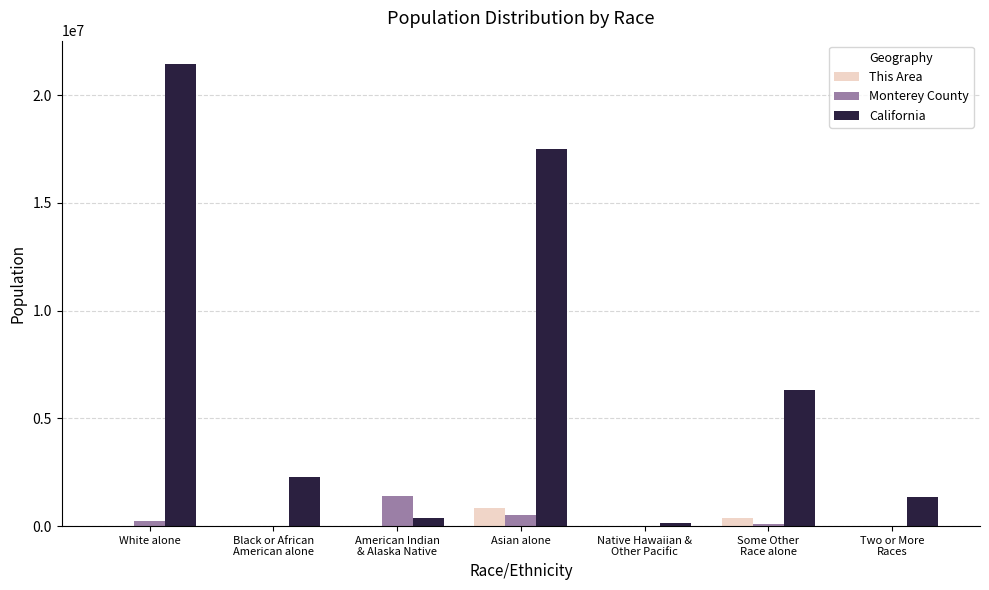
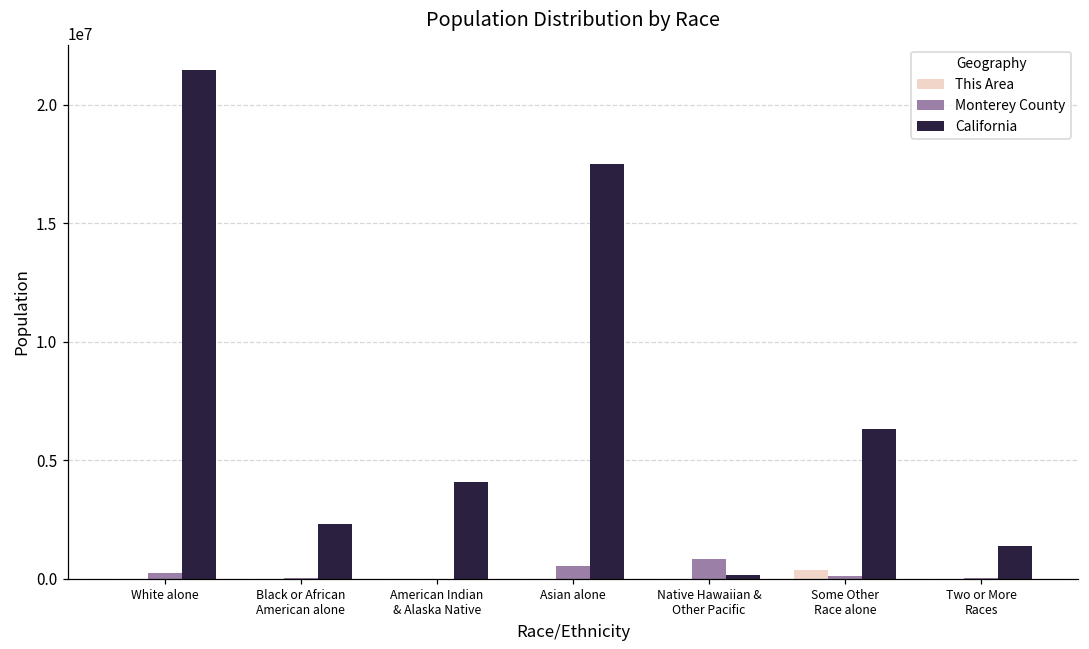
Monterey County, American Indian & Alaska Native: 1400000 -> 0
California, American Indian & Alaska Native: 400000 -> 4100000
This Area, Asian alone: 800000 -> 0
Monterey County, Native Hawaiian & Other Pacific: 0 -> 800000
